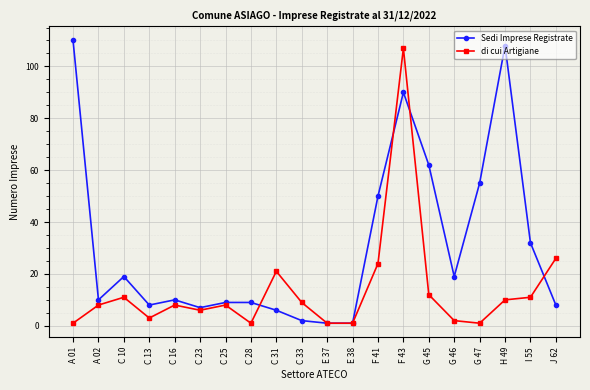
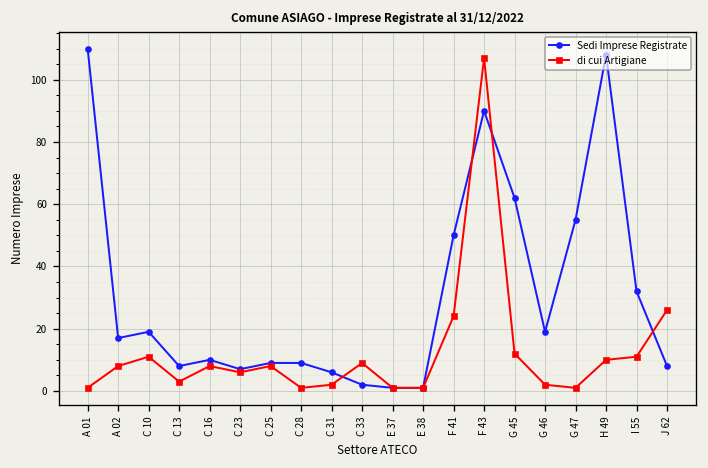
Sedi Imprese Registrate, A 02: 10 -> 17
di cui Artigiane, C 31: 21 -> 2
